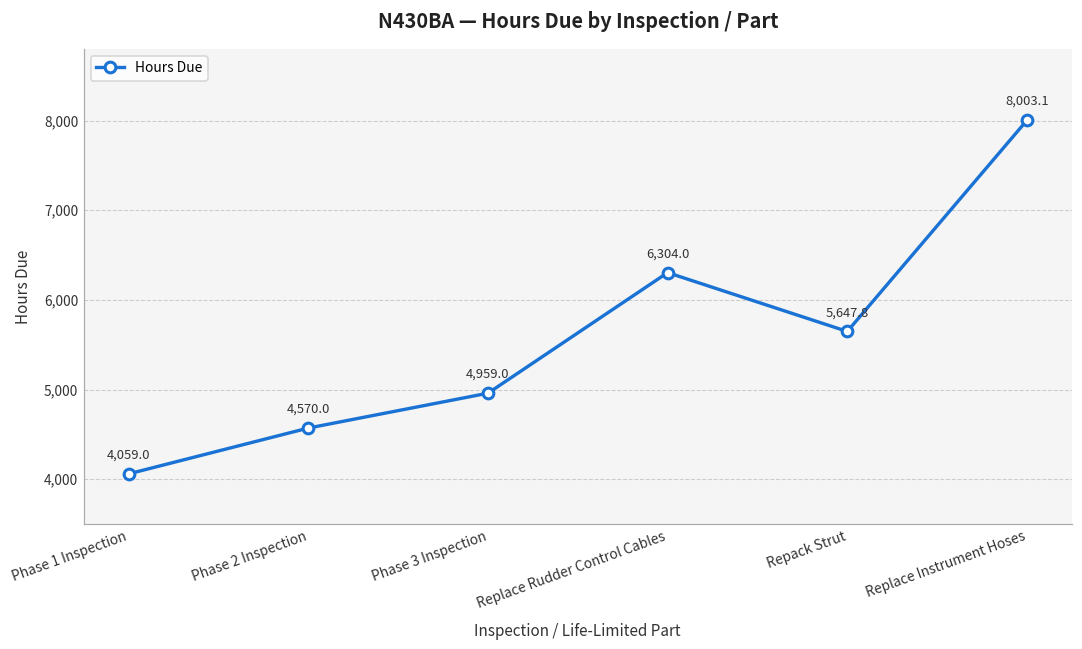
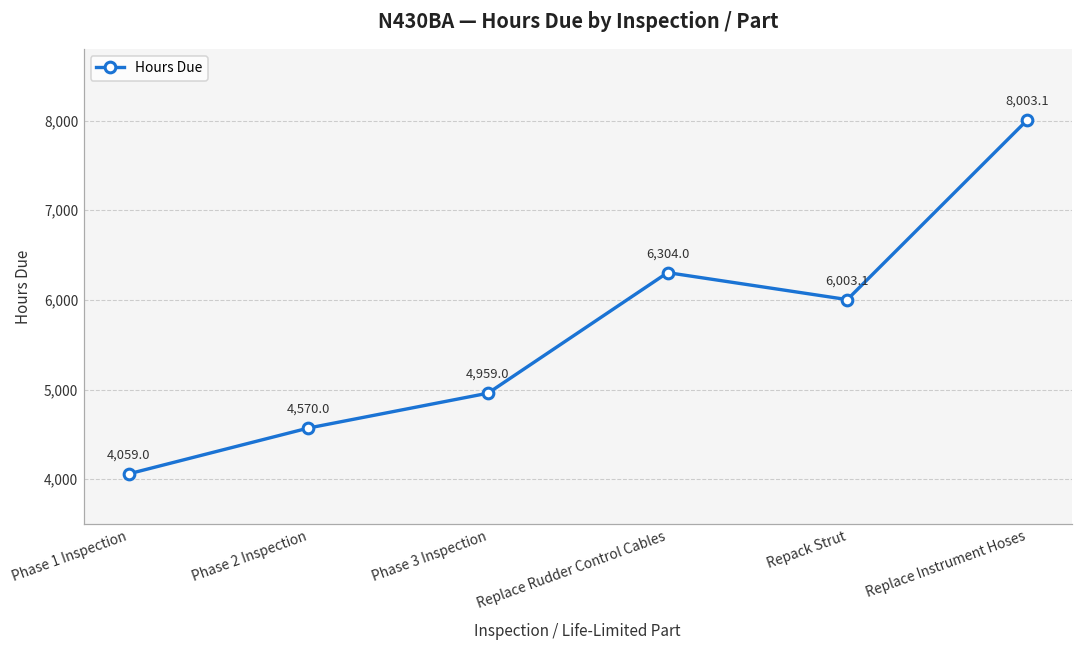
Repack Strut: 5,647.8 -> 6,003.1
